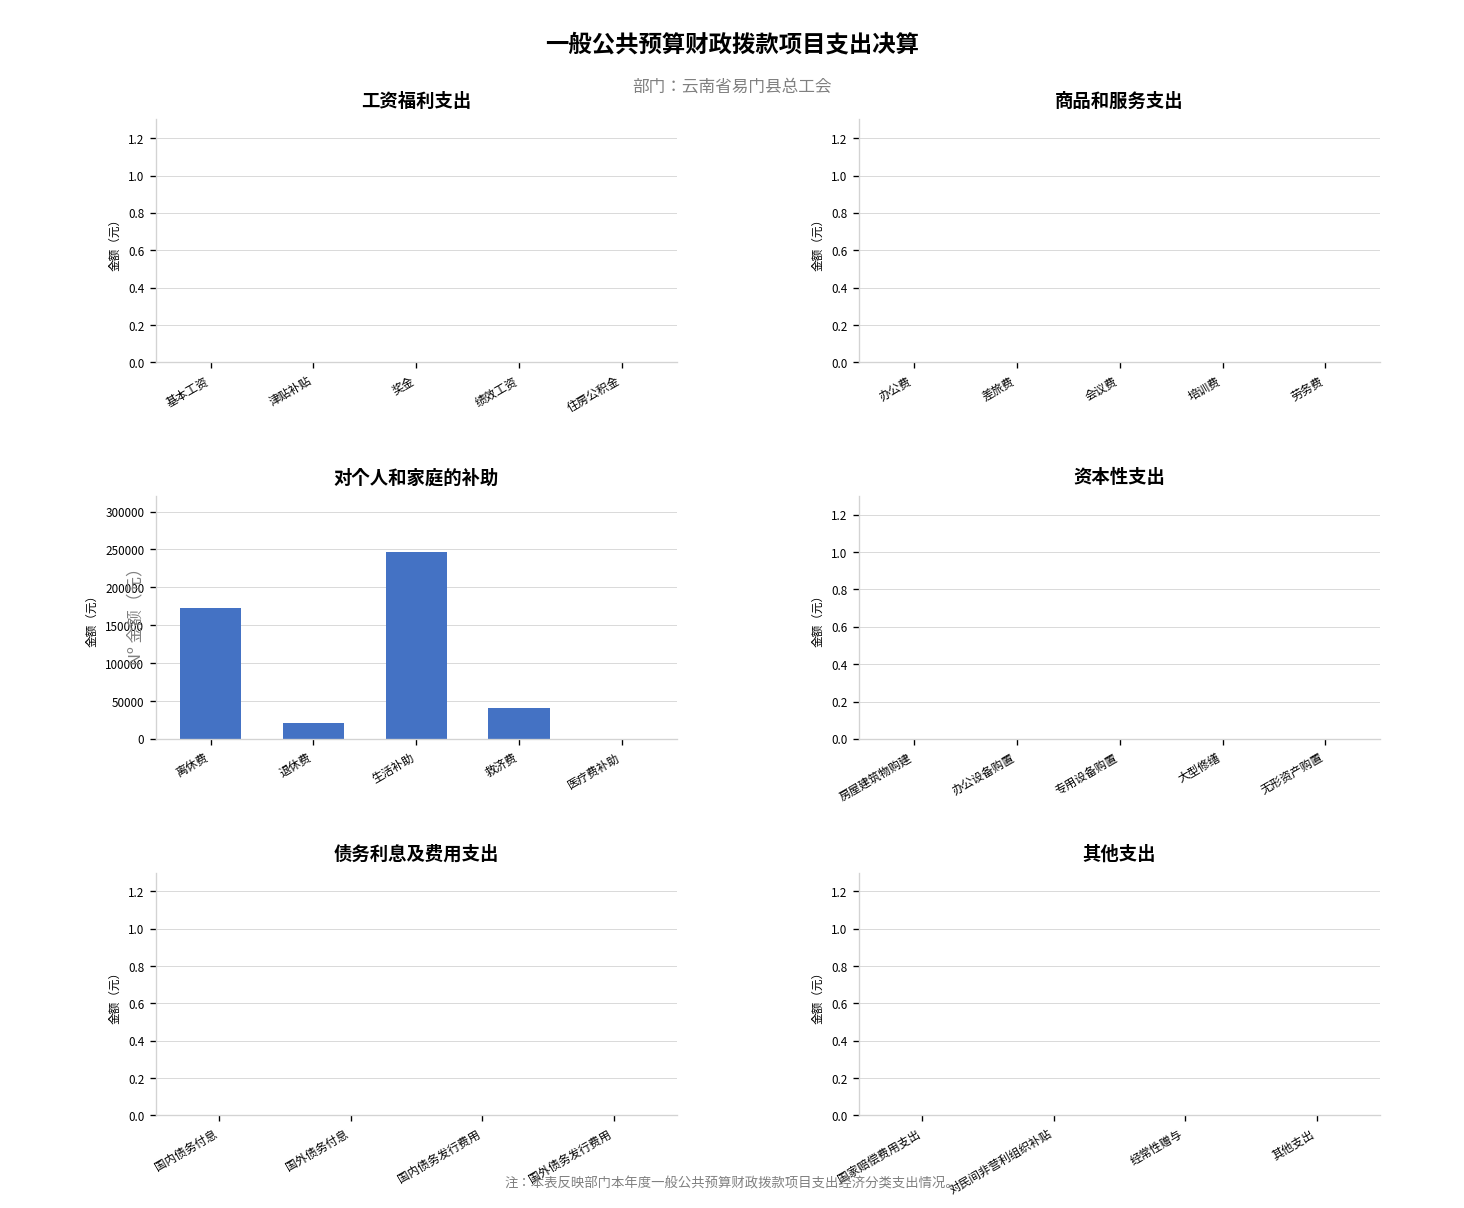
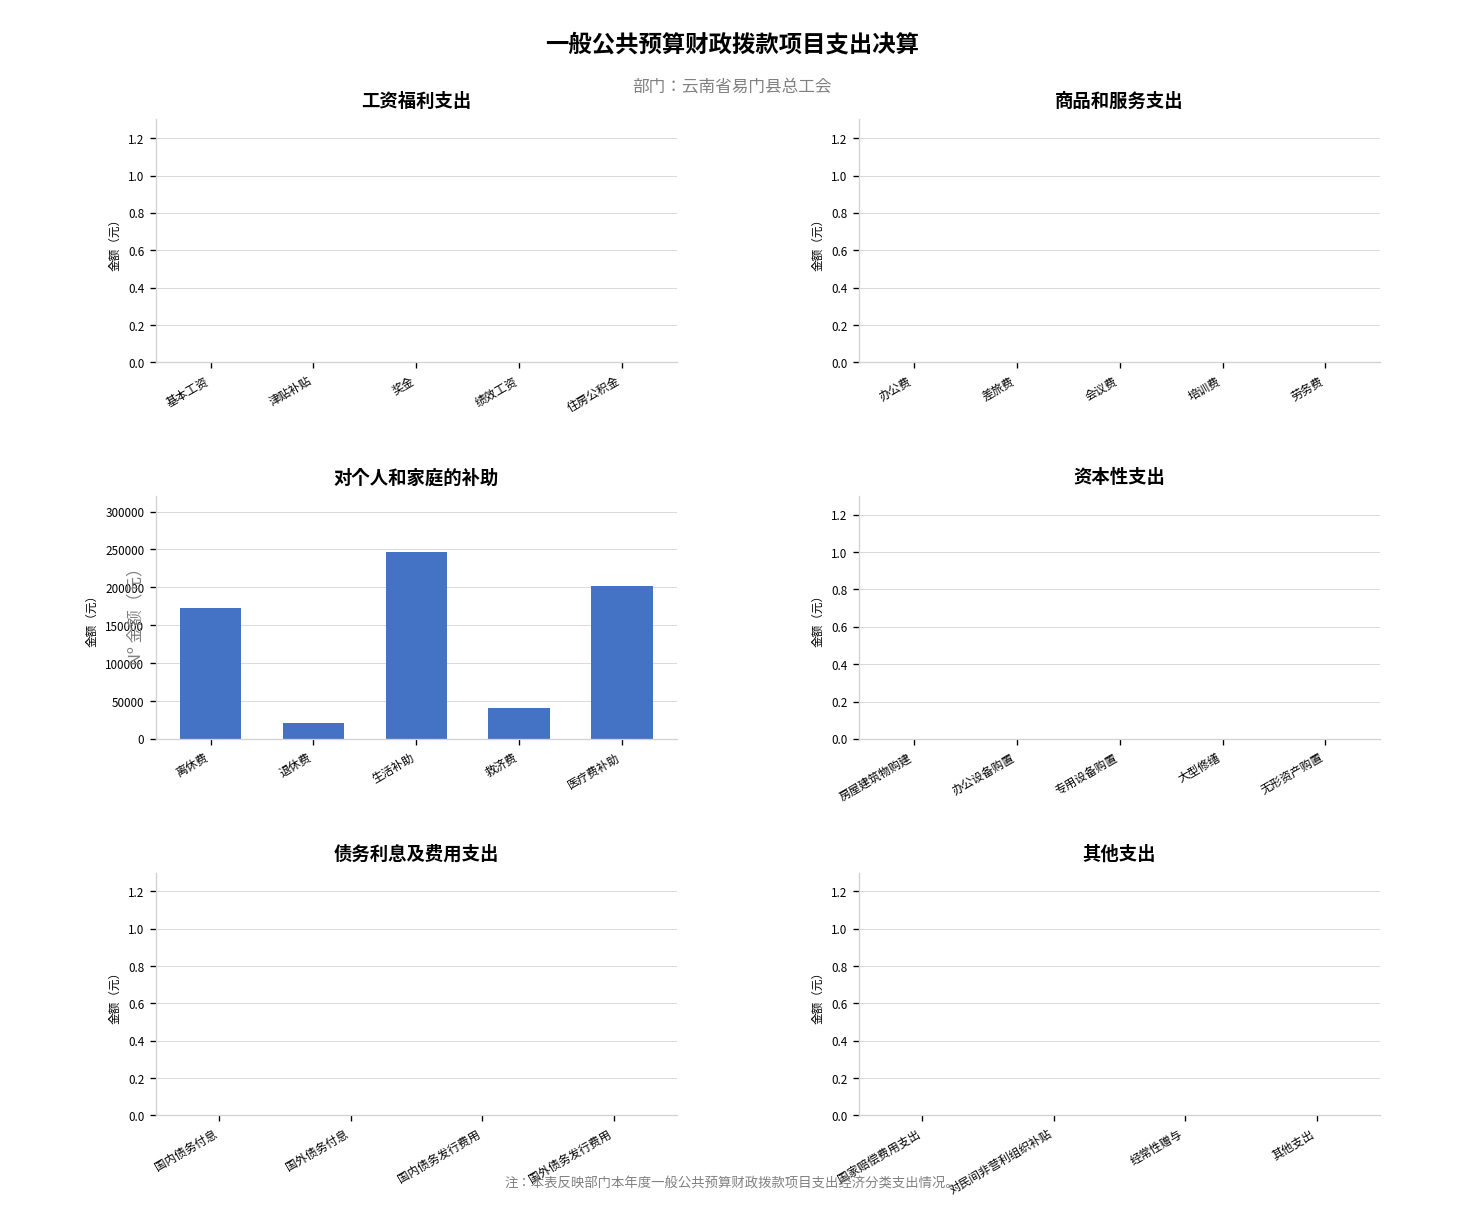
对个人和家庭的补助, 医疗费补助: 0 -> 200000
